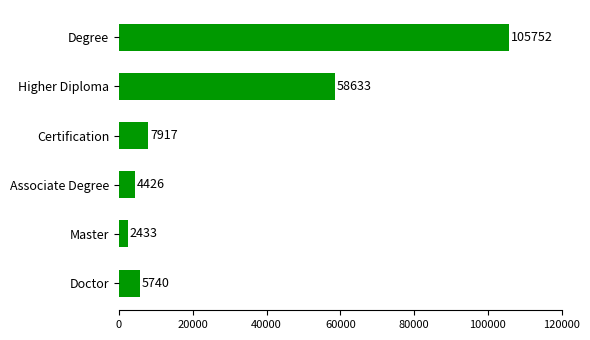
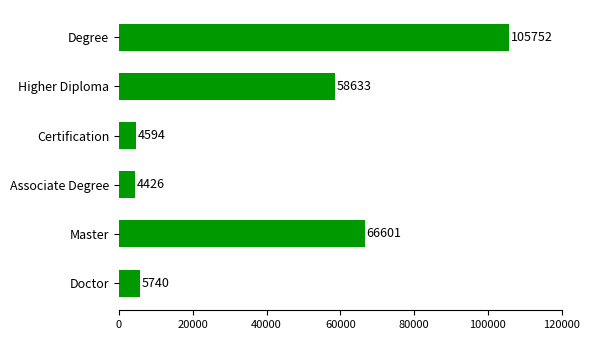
Certification: 7917 -> 4594
Master: 2433 -> 66601
